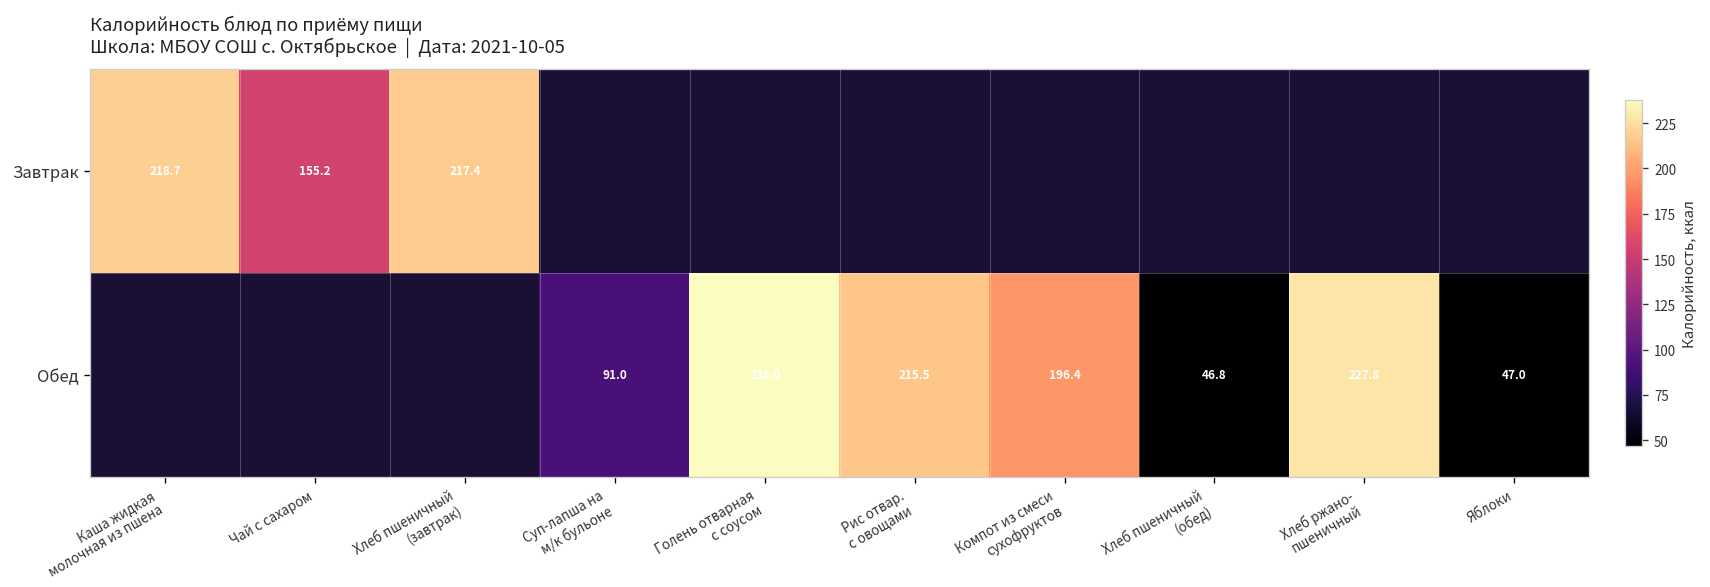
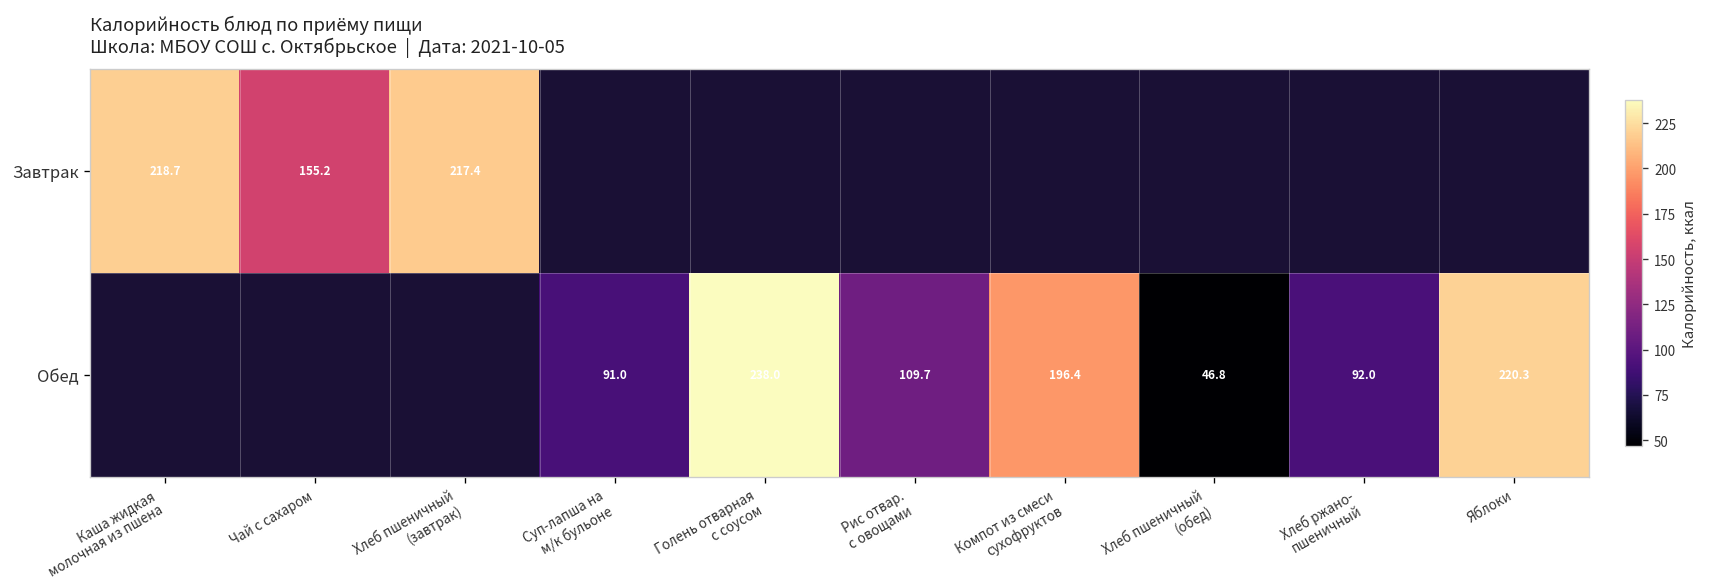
Обед, Рис отвар. с овощами: 215.5 -> 109.7
Обед, Хлеб ржано- пшеничный: 227.8 -> 92.0
Обед, Яблоки: 47.0 -> 220.3
